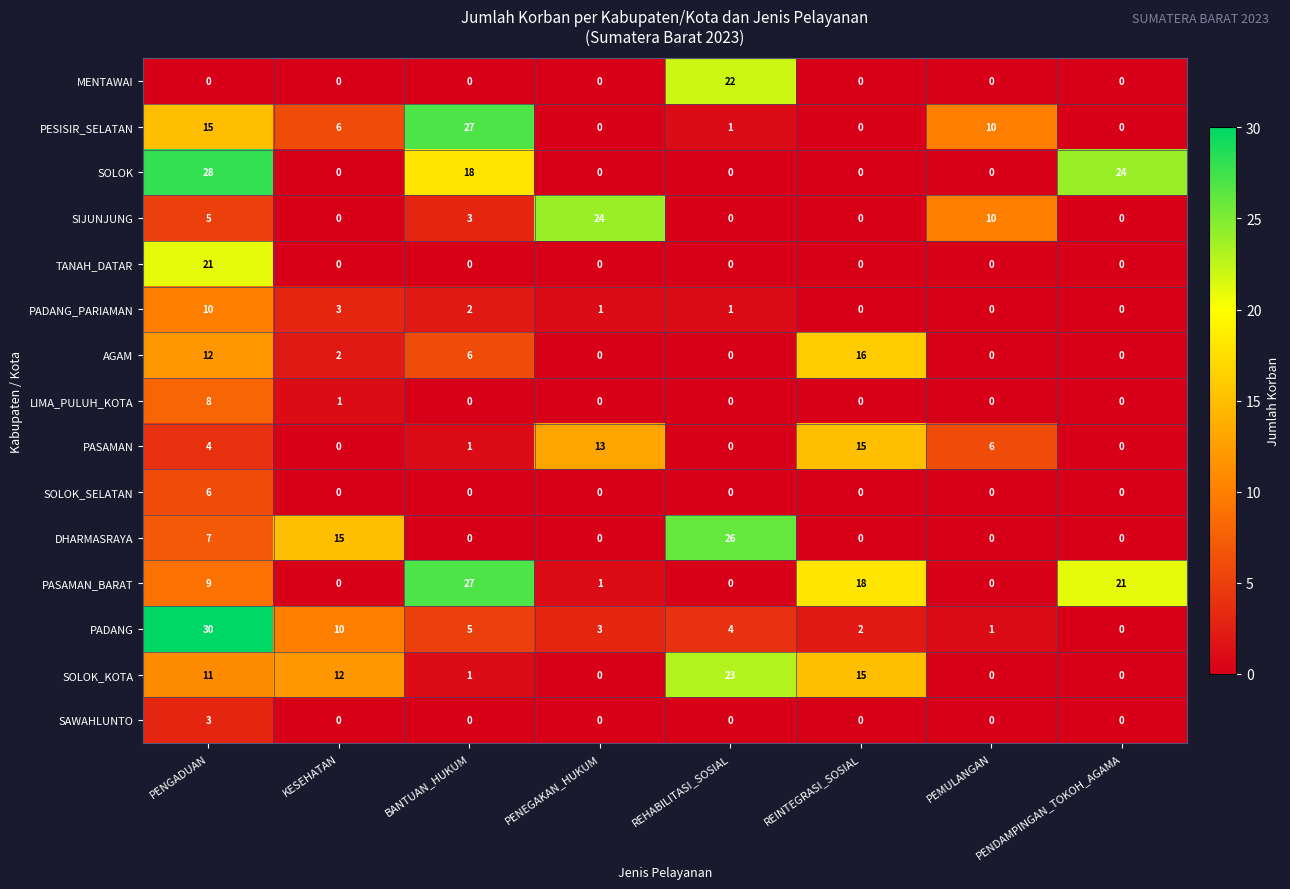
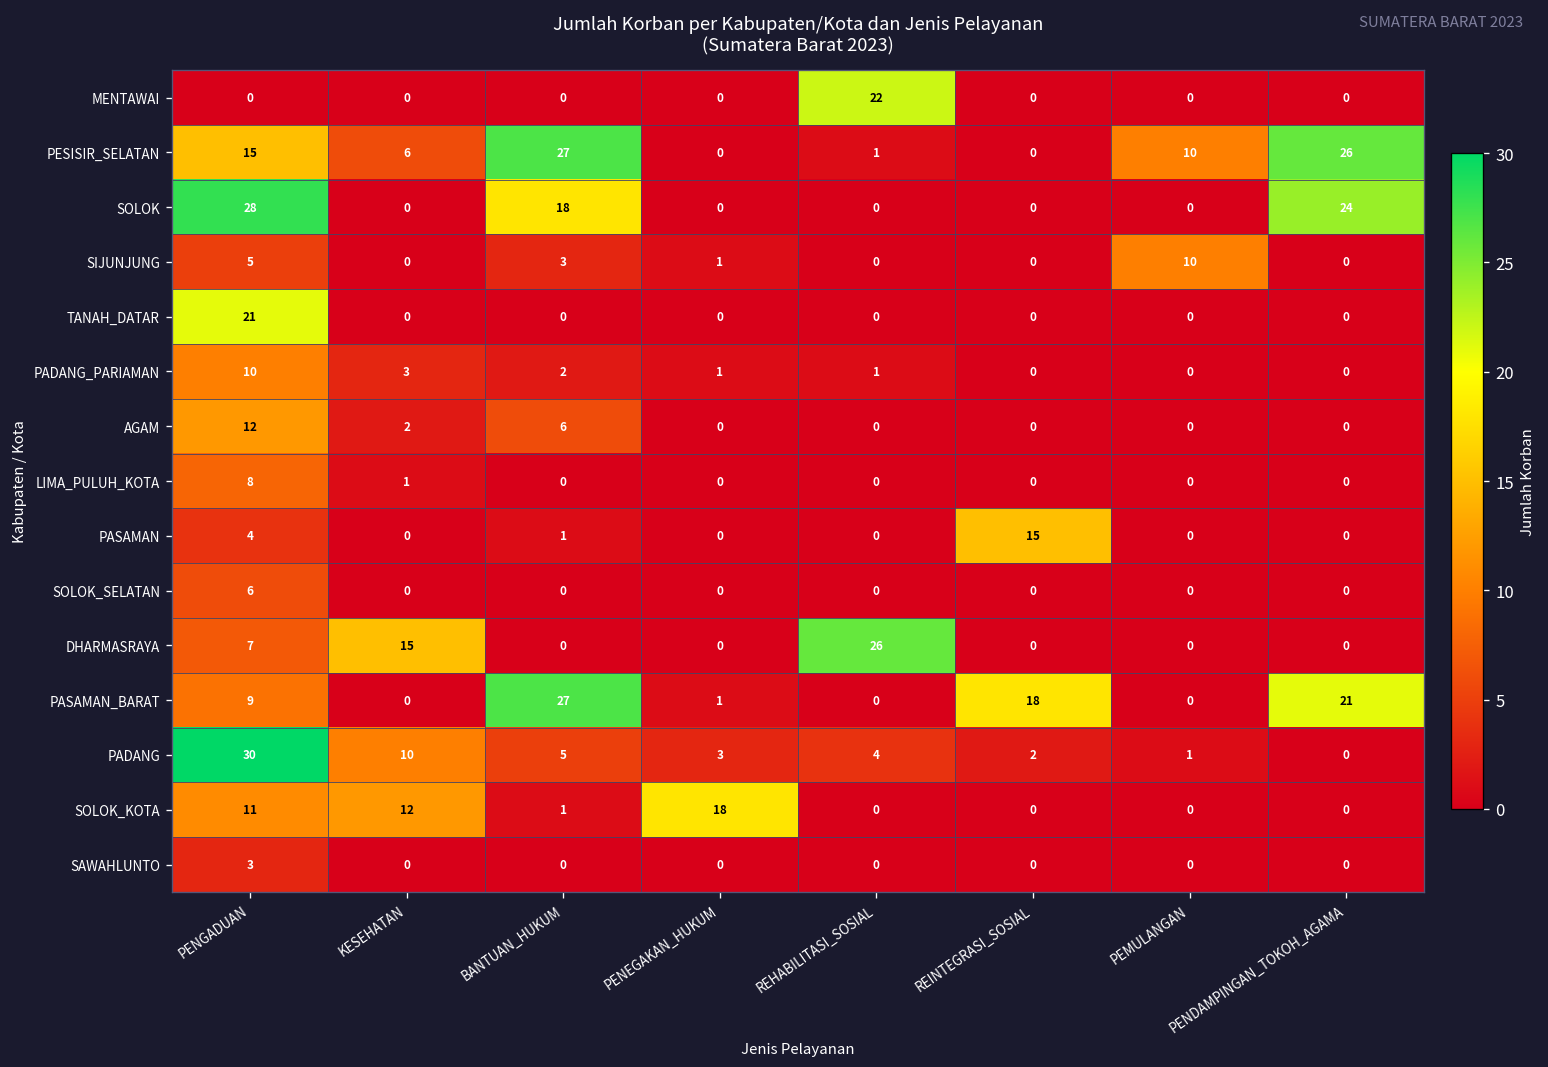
PESISIR_SELATAN, PENDAMPINGAN_TOKOH_AGAMA: 0 -> 26
SIJUNJUNG, PENEGAKAN_HUKUM: 24 -> 1
AGAM, REINTEGRASI_SOSIAL: 16 -> 0
PASAMAN, PENEGAKAN_HUKUM: 13 -> 0
PASAMAN, PEMULANGAN: 6 -> 0
SOLOK_KOTA, PENEGAKAN_HUKUM: 0 -> 18
SOLOK_KOTA, REHABILITASI_SOSIAL: 23 -> 0
SOLOK_KOTA, REINTEGRASI_SOSIAL: 15 -> 0
